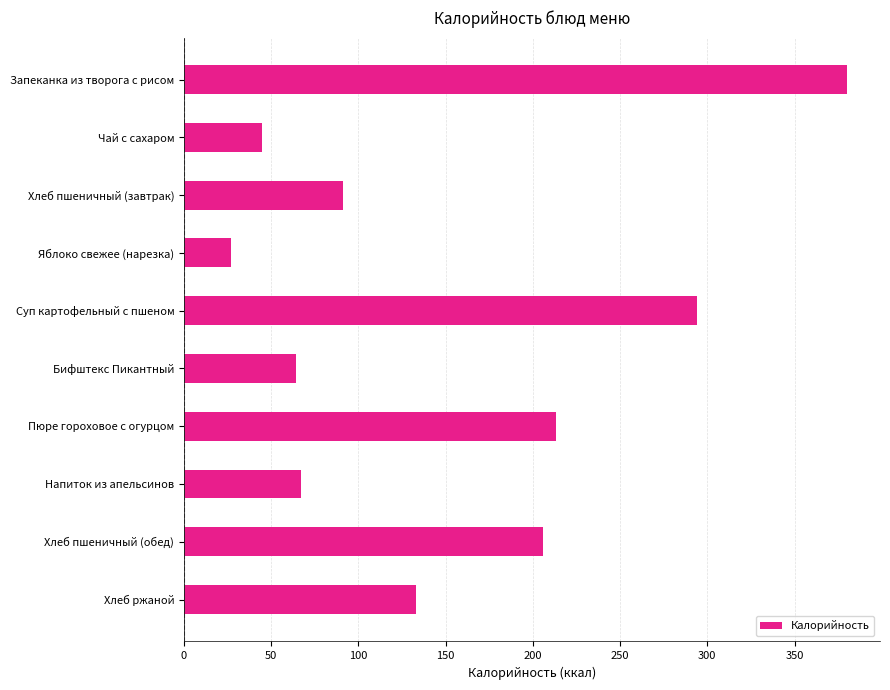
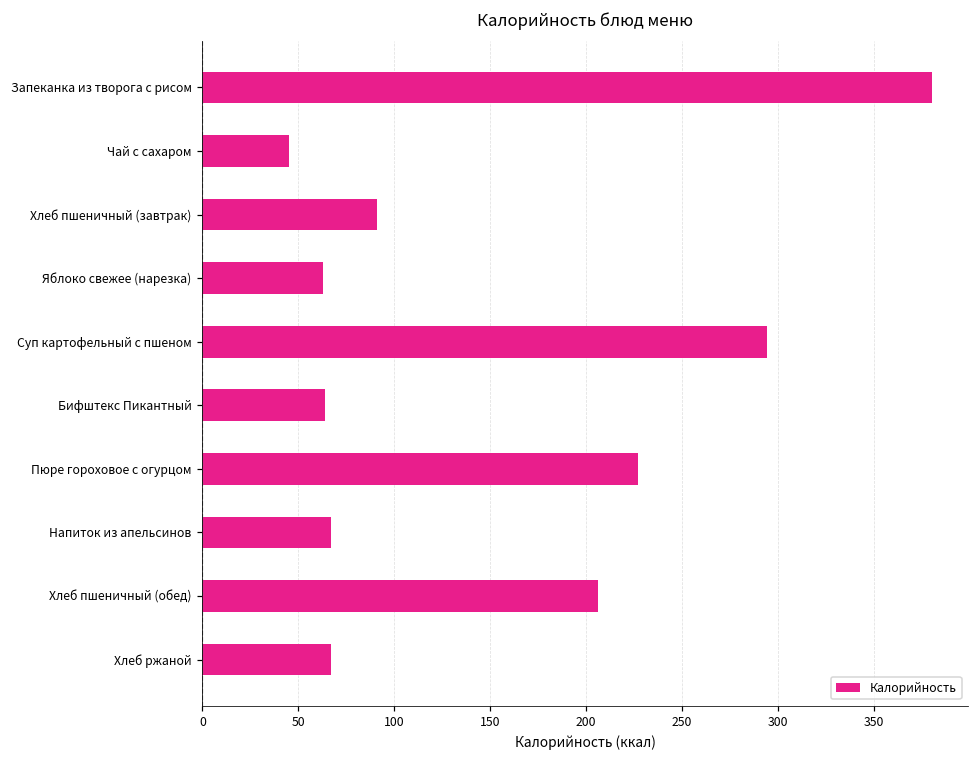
Яблоко свежее (нарезка): 27 -> 63
Пюре гороховое с огурцом: 213 -> 227
Хлеб ржаной: 133 -> 67
